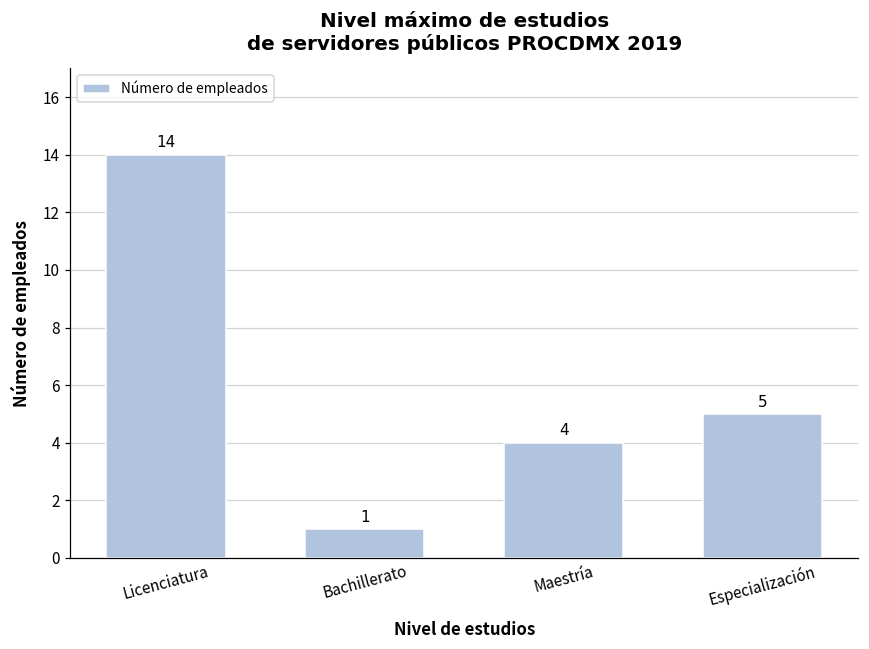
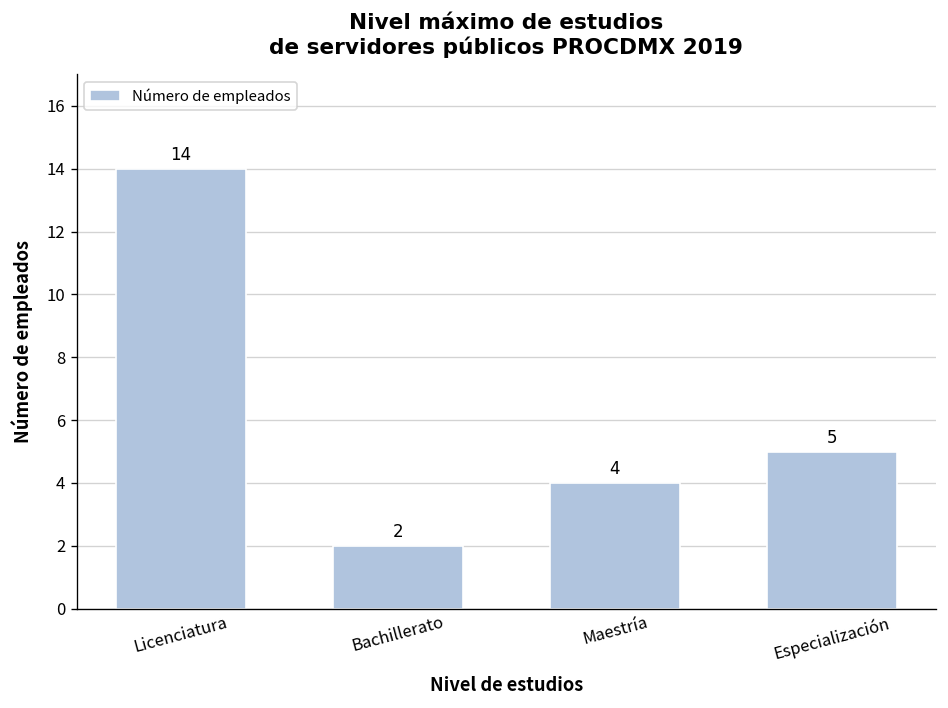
Bachillerato: 1 -> 2
